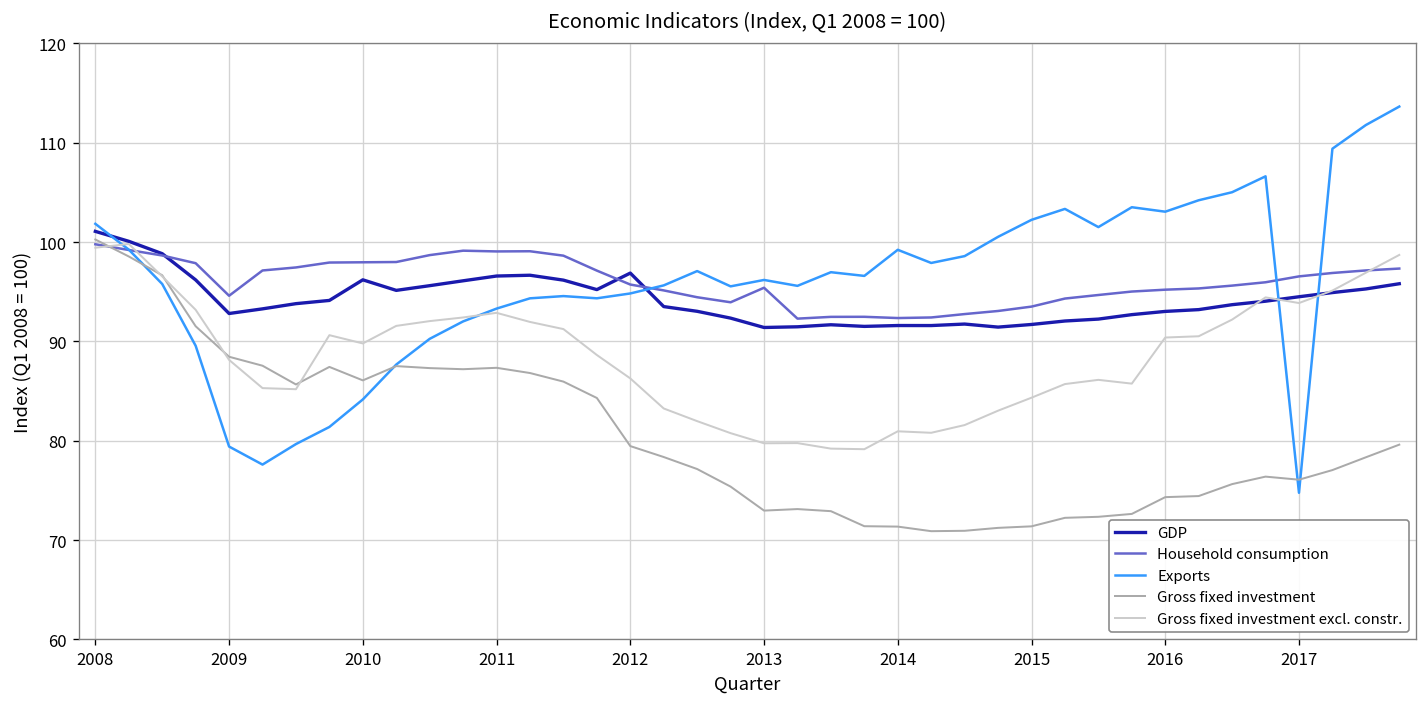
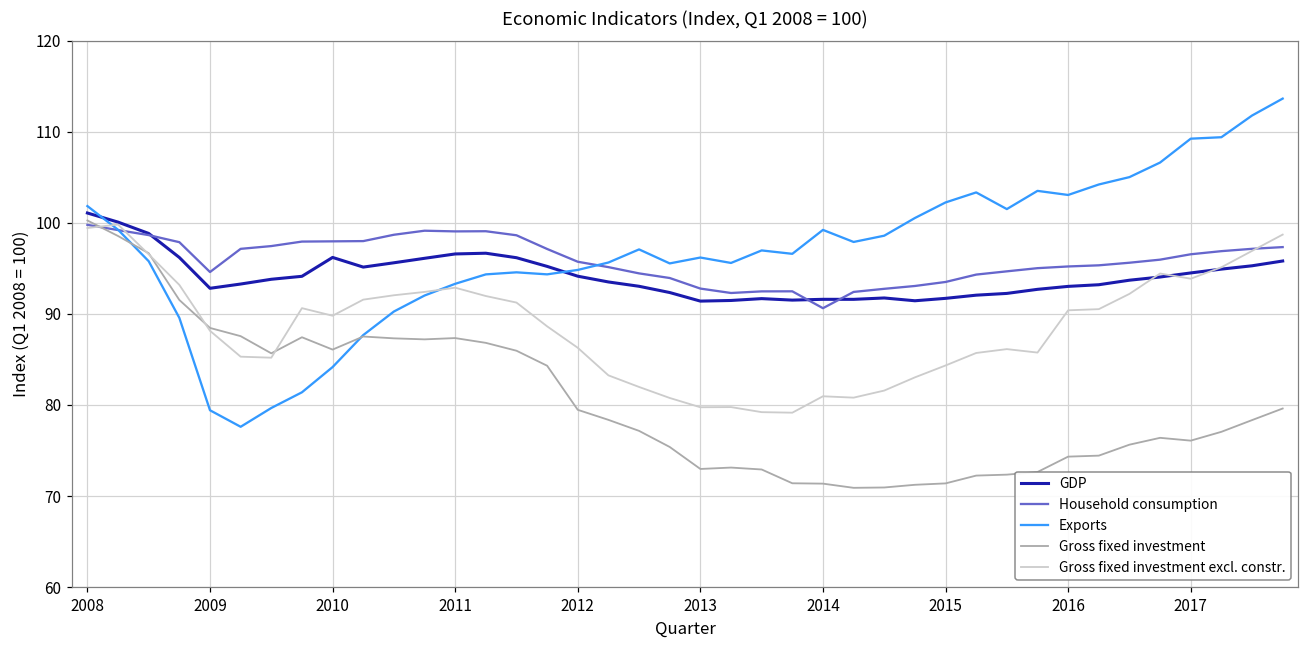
GDP, 2012: 97 -> 94
Household consumption, 2013: 95 -> 93
Household consumption, 2014: 92 -> 91
Exports, 2017: 75 -> 109
